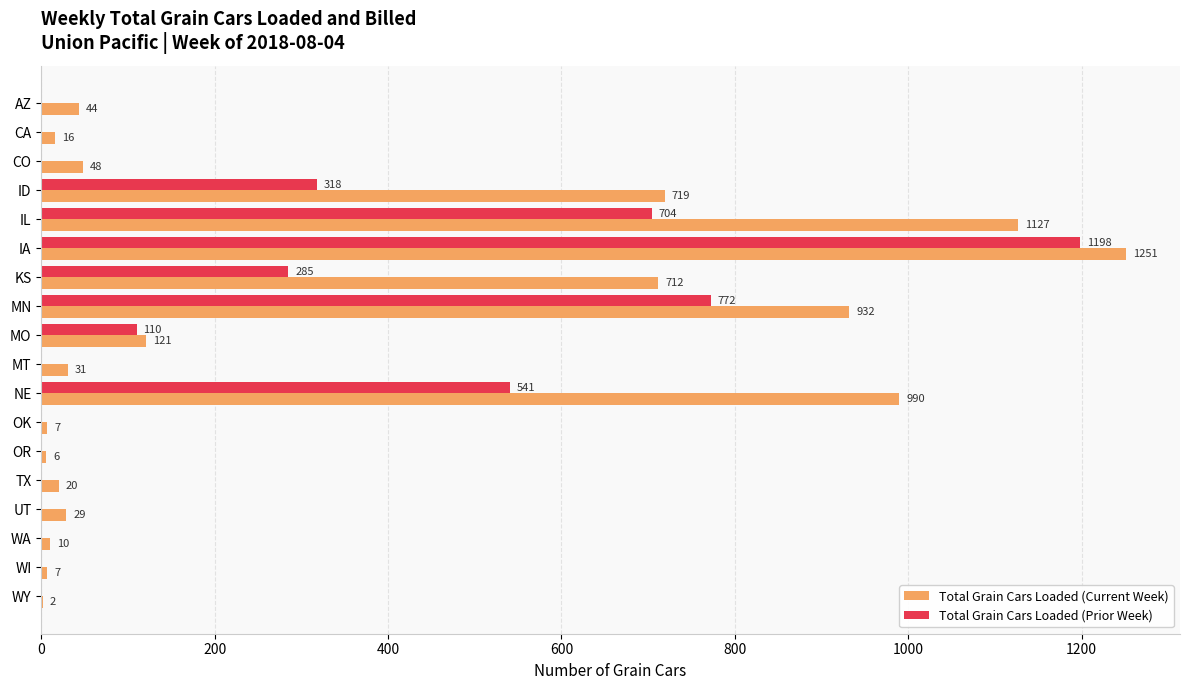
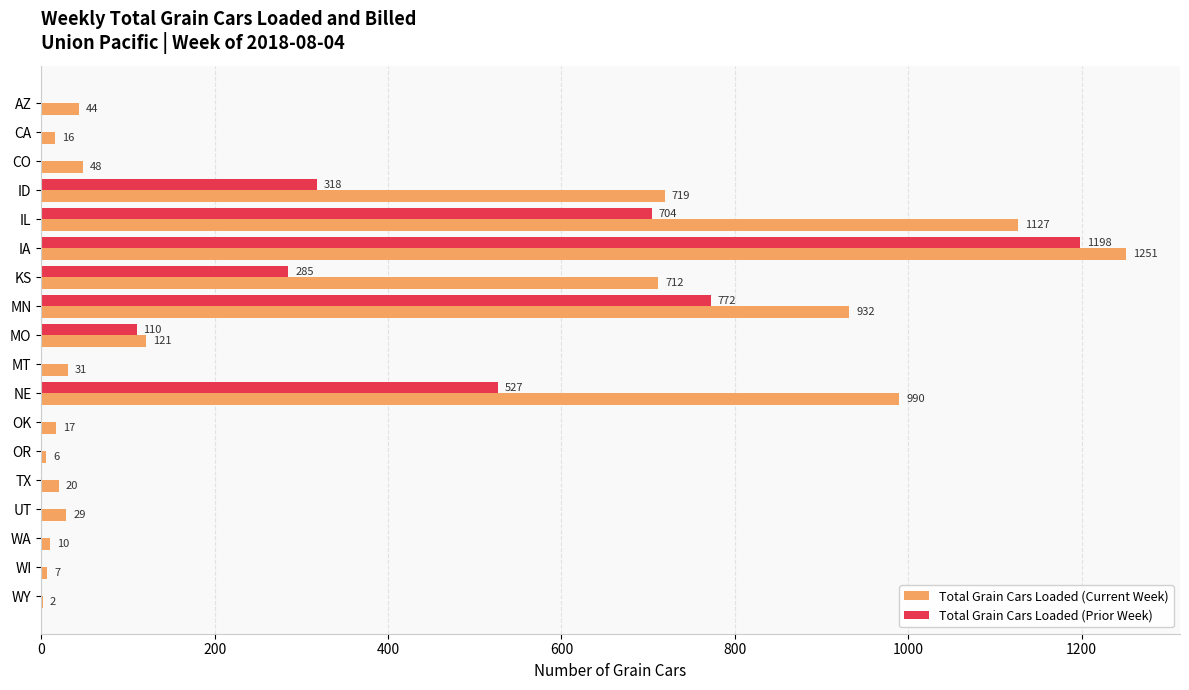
Total Grain Cars Loaded (Prior Week), NE: 541 -> 527
Total Grain Cars Loaded (Current Week), OK: 7 -> 17
